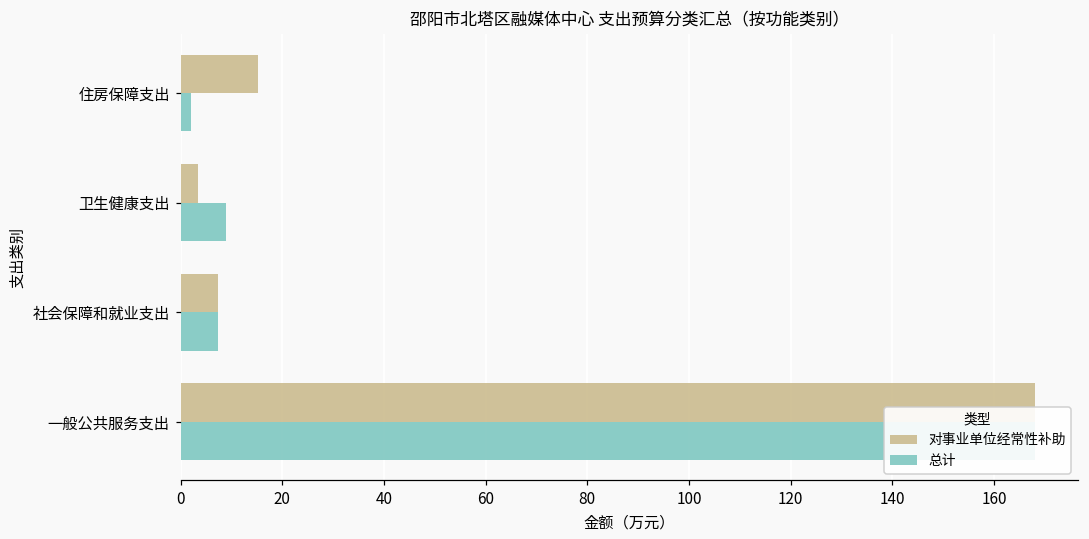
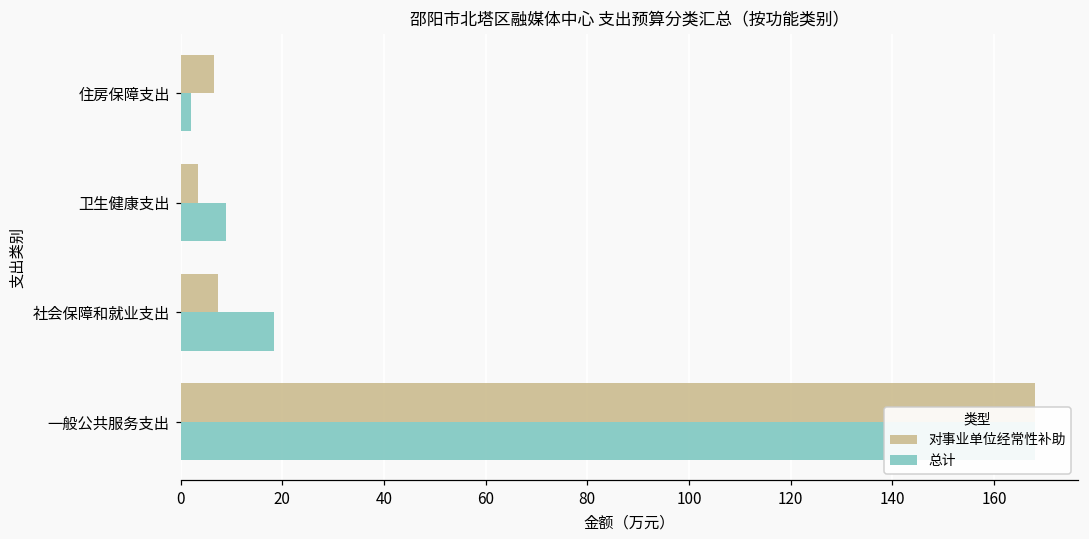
对事业单位经常性补助, 住房保障支出: 15 -> 7
总计, 社会保障和就业支出: 7 -> 18
